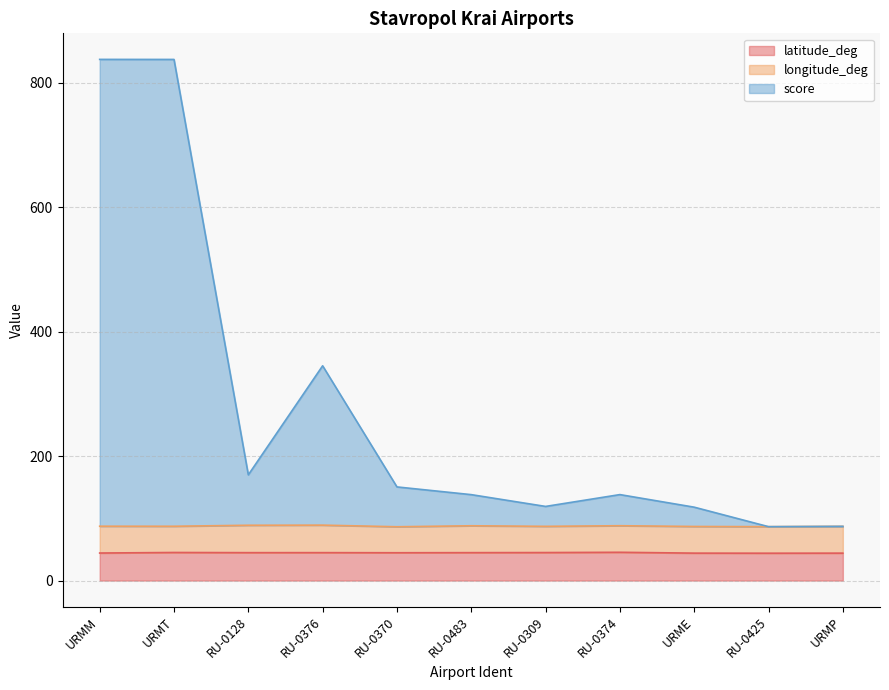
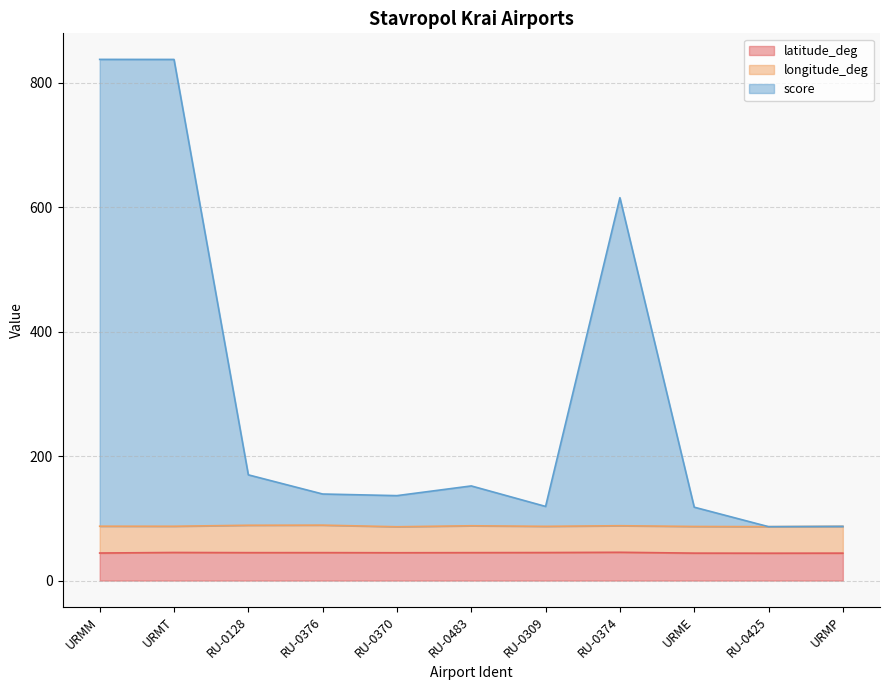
score, RU-0376: 260 -> 50
score, RU-0370: 60 -> 50
score, RU-0483: 50 -> 60
score, RU-0374: 50 -> 530
